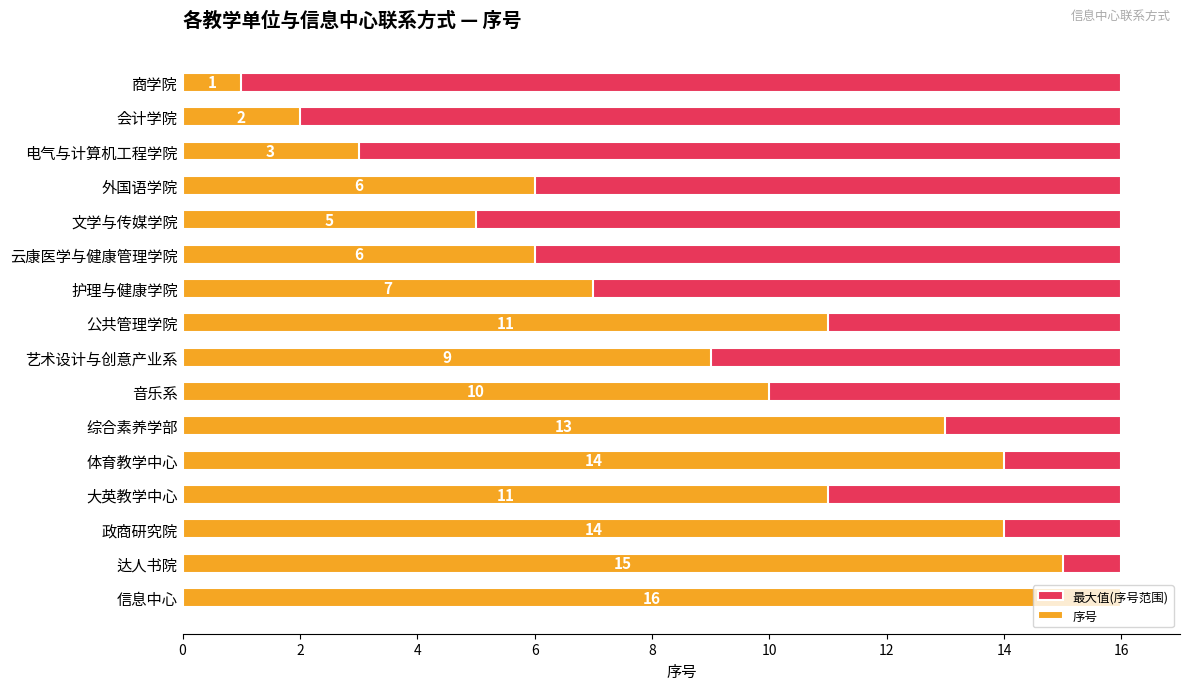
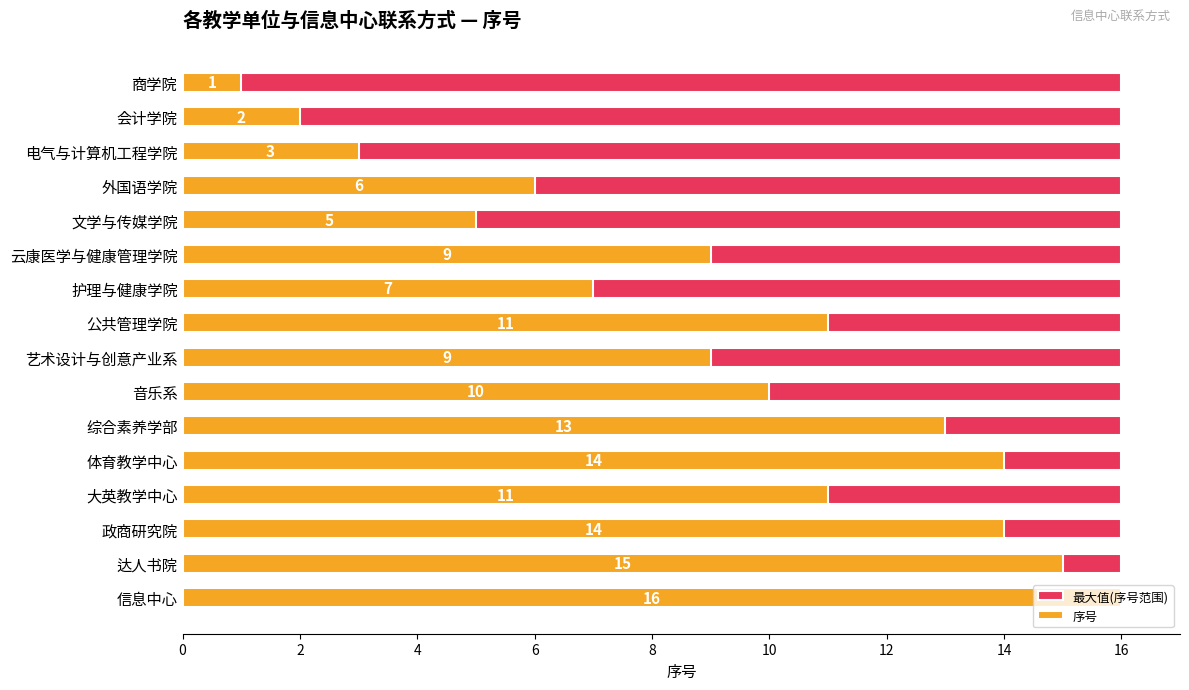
序号, 云康医学与健康管理学院: 6 -> 9
